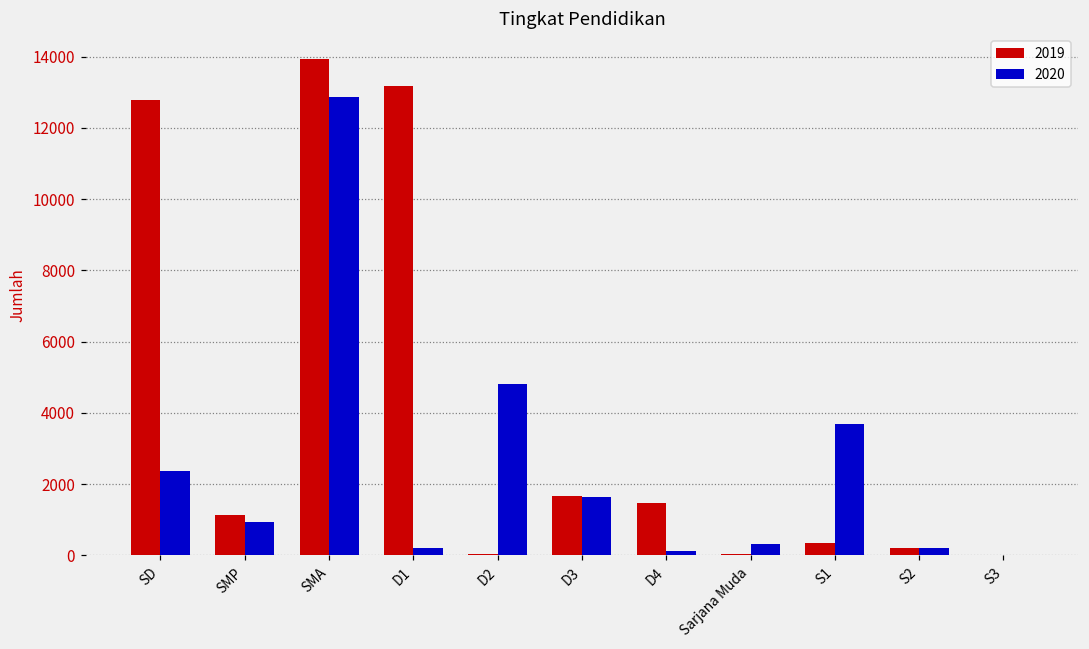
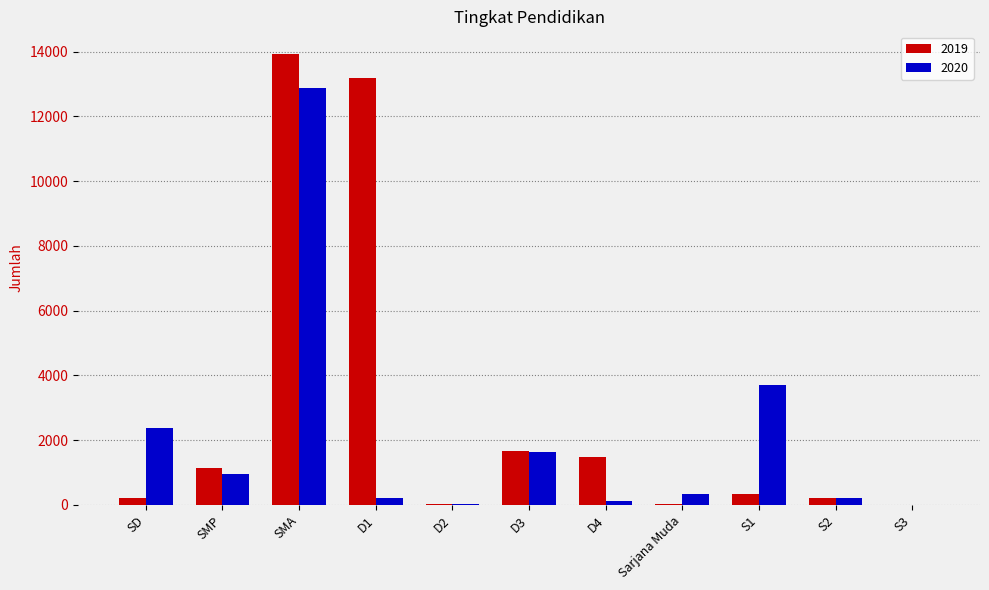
2019, SD: 12800 -> 200
2020, D2: 4800 -> 0
